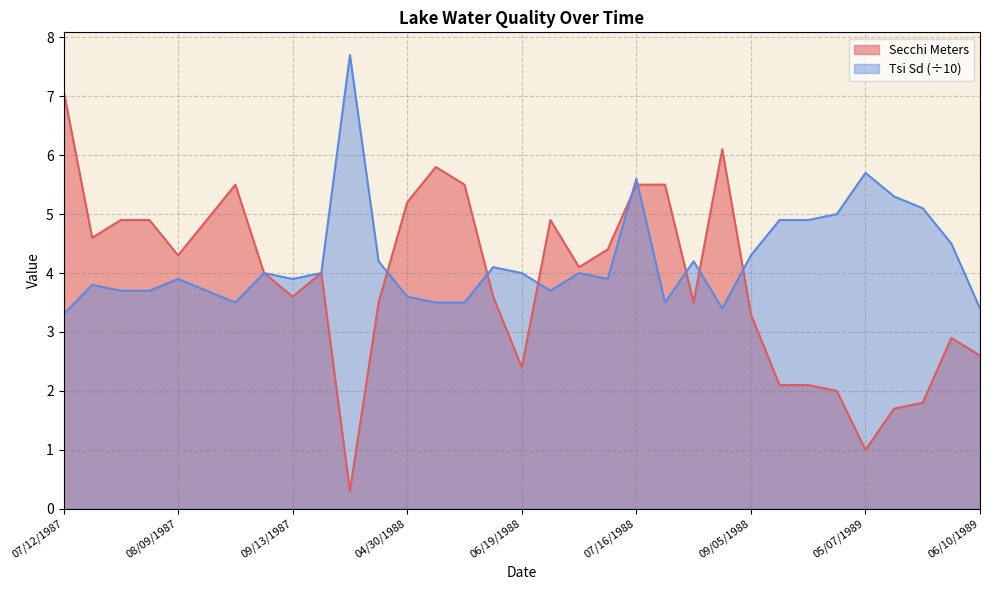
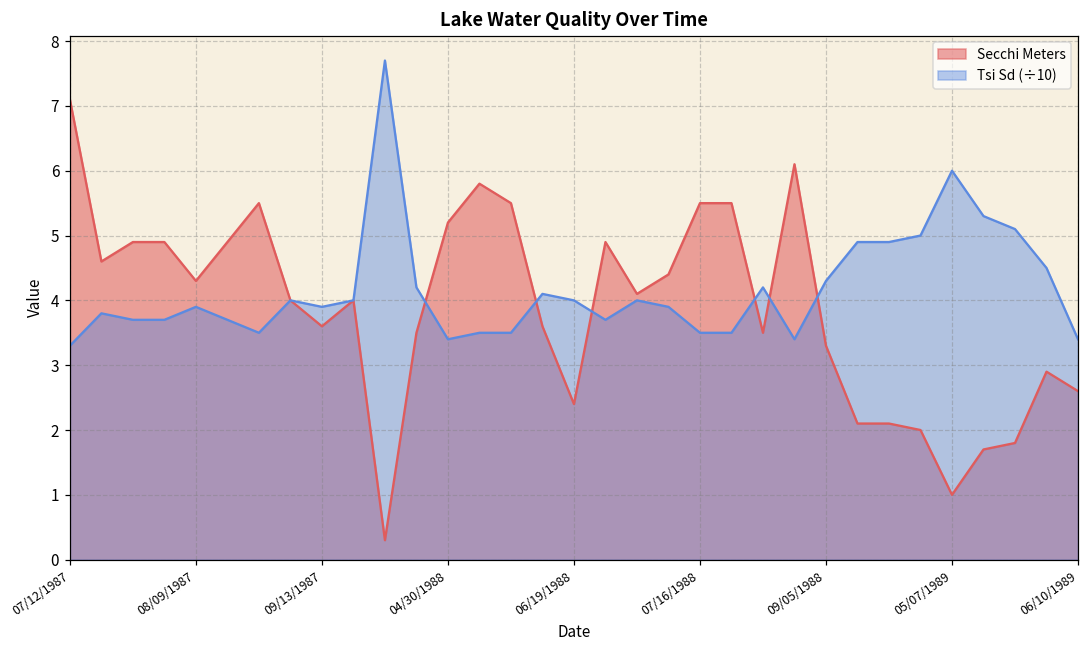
Tsi Sd (÷10), 04/30/1988: 3.6 -> 3.4
Tsi Sd (÷10), 07/16/1988: 5.6 -> 3.5
Tsi Sd (÷10), 05/07/1989: 5.7 -> 6.0
